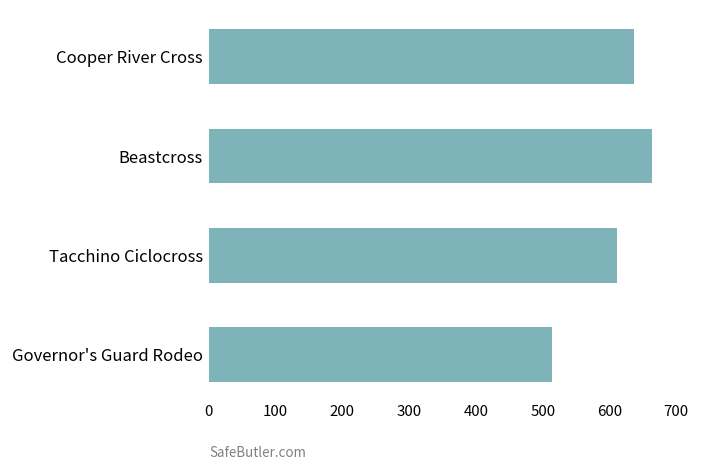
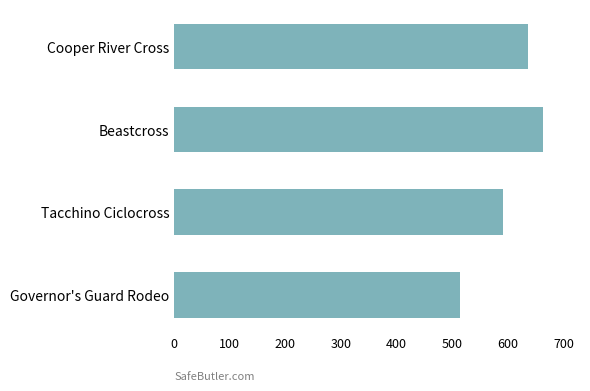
Tacchino Ciclocross: 610 -> 590
